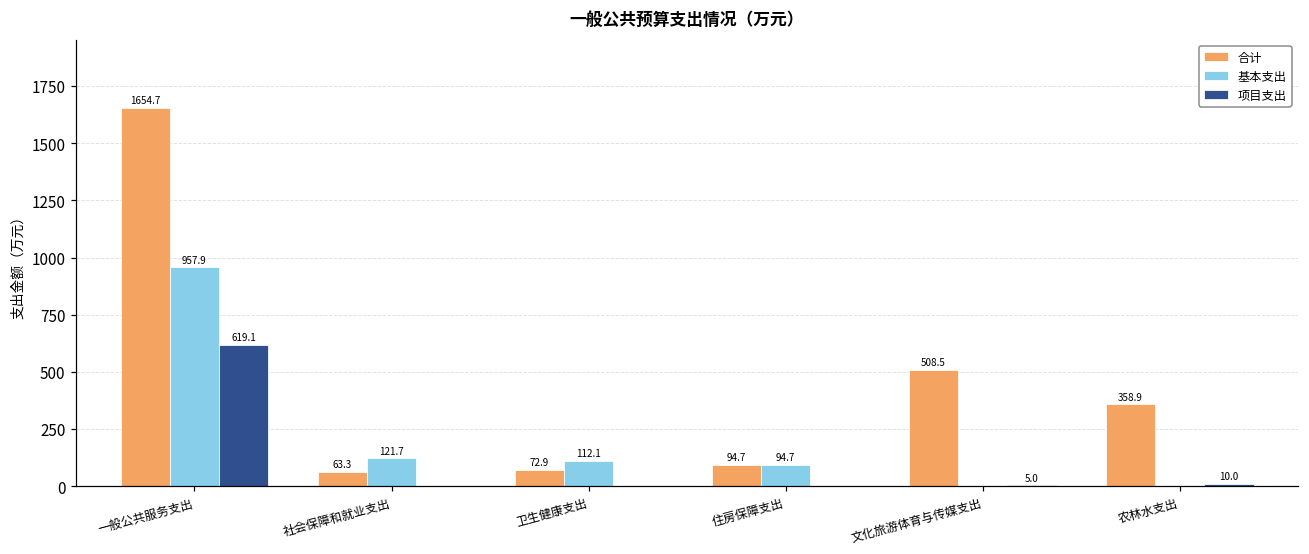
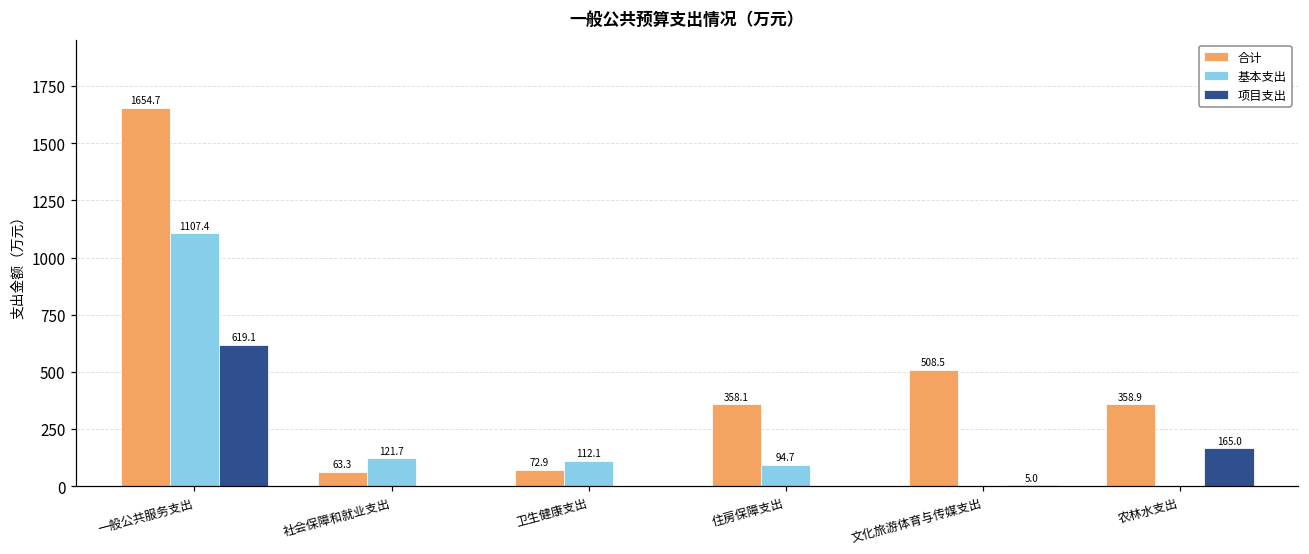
基本支出, 一般公共服务支出: 957.9 -> 1107.4
合计, 住房保障支出: 94.7 -> 358.1
项目支出, 农林水支出: 10.0 -> 165.0
